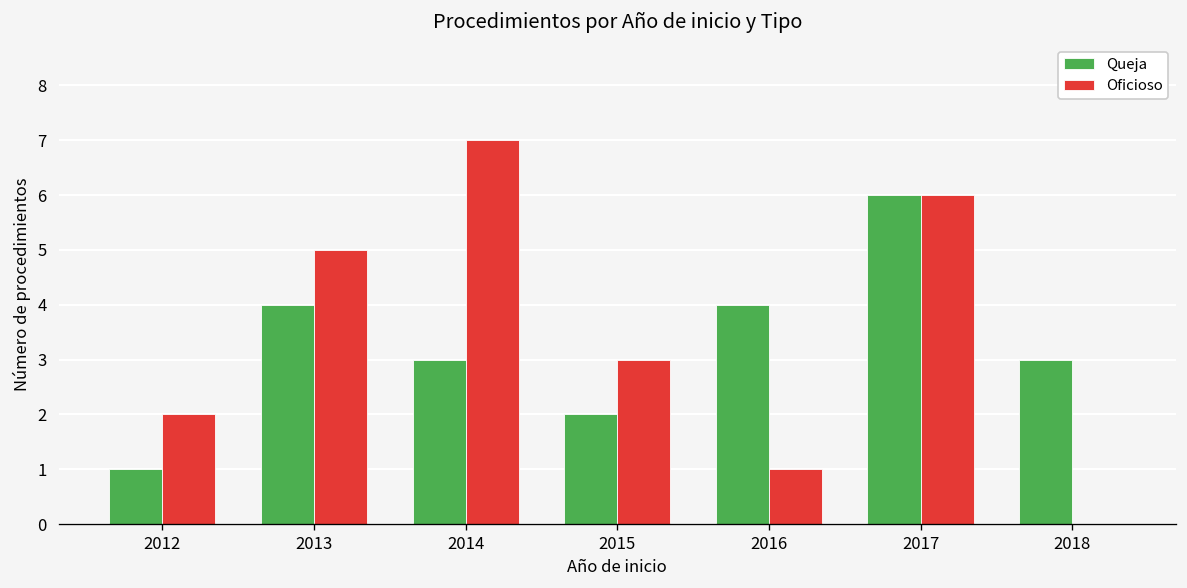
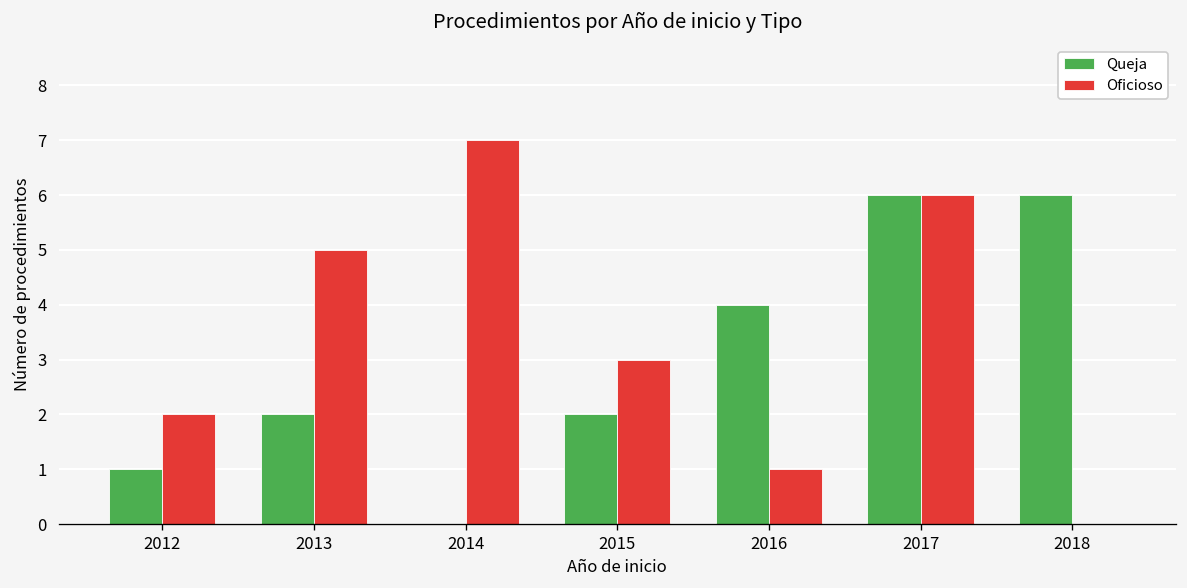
Queja, 2013: 4 -> 2
Queja, 2014: 3 -> 0
Queja, 2018: 3 -> 6
